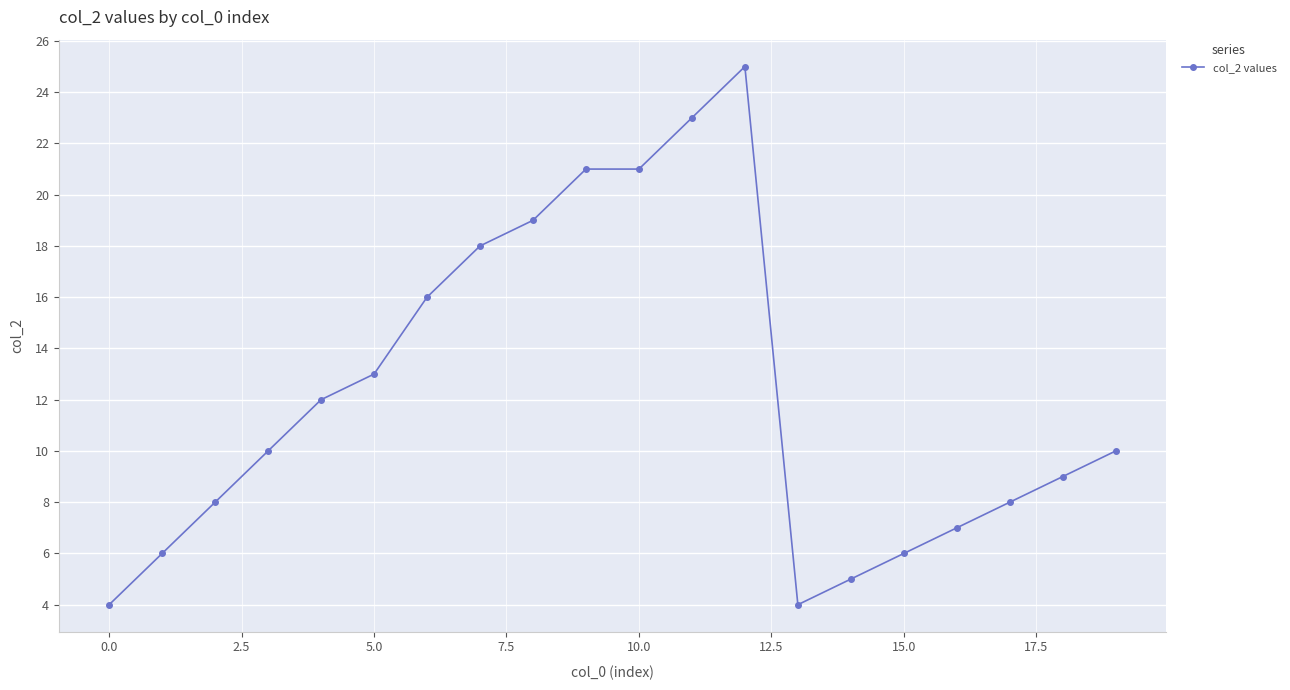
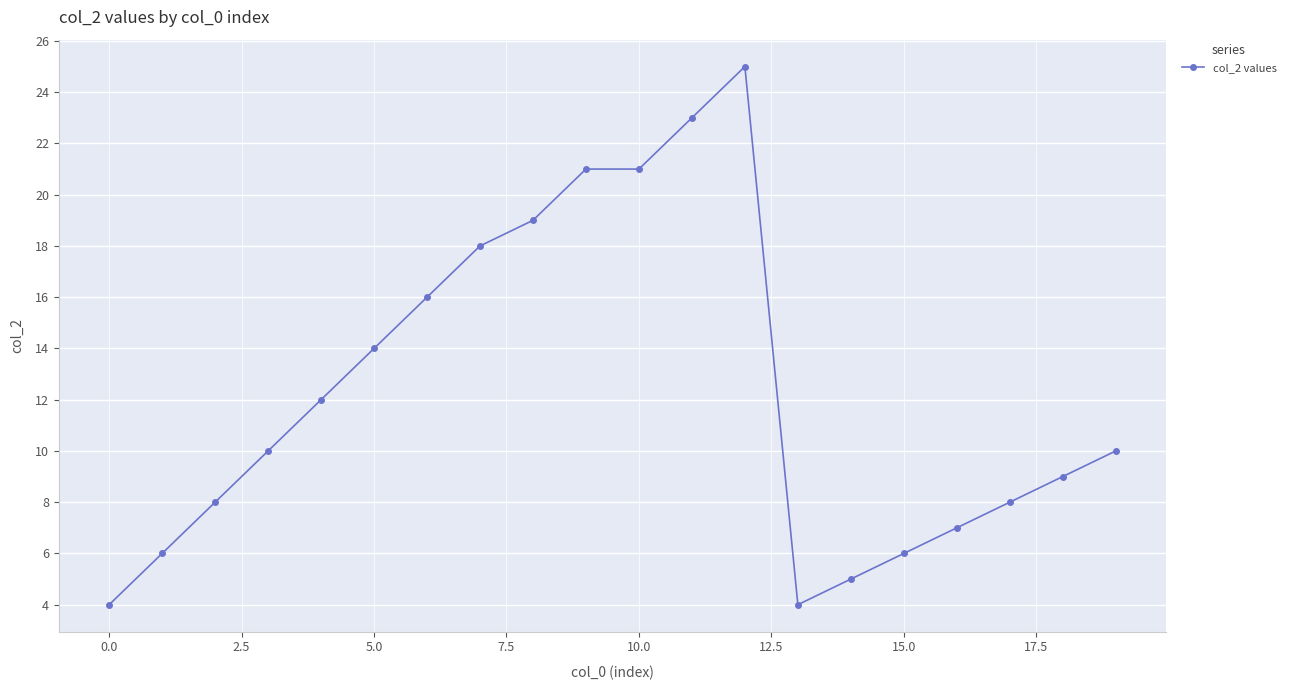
5.0: 13 -> 14
